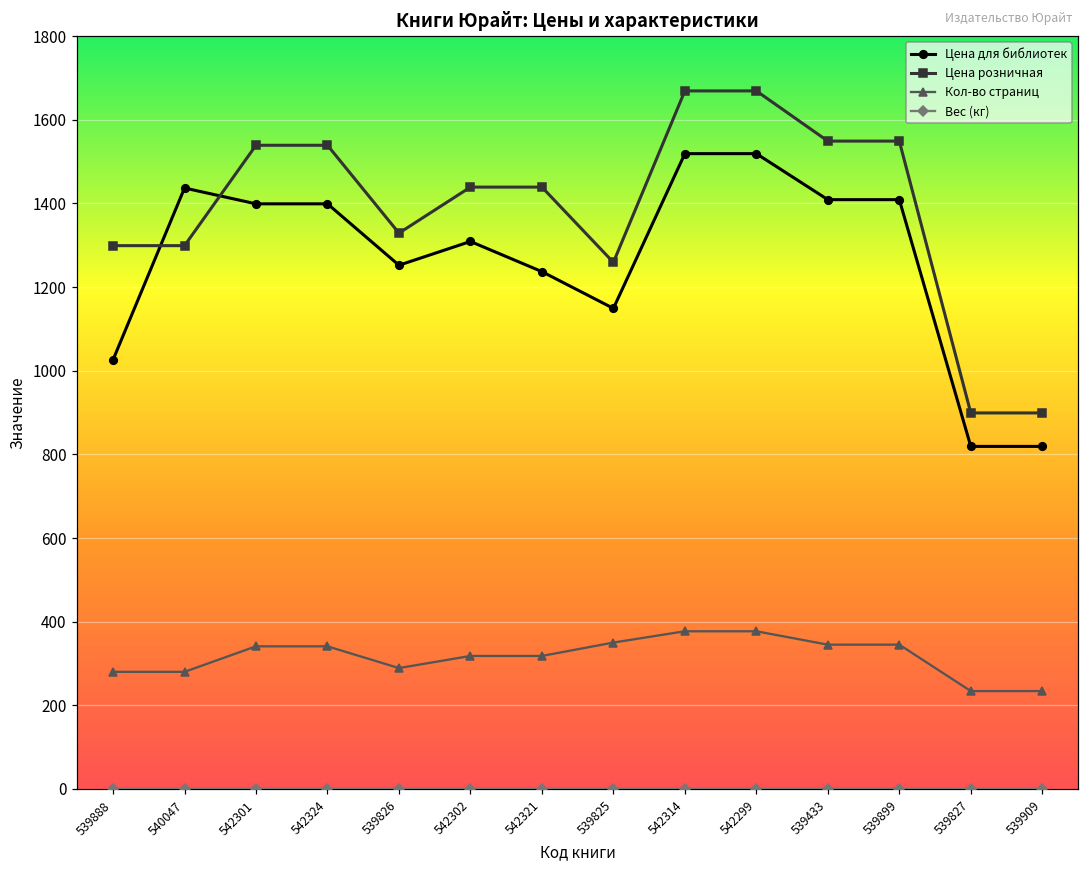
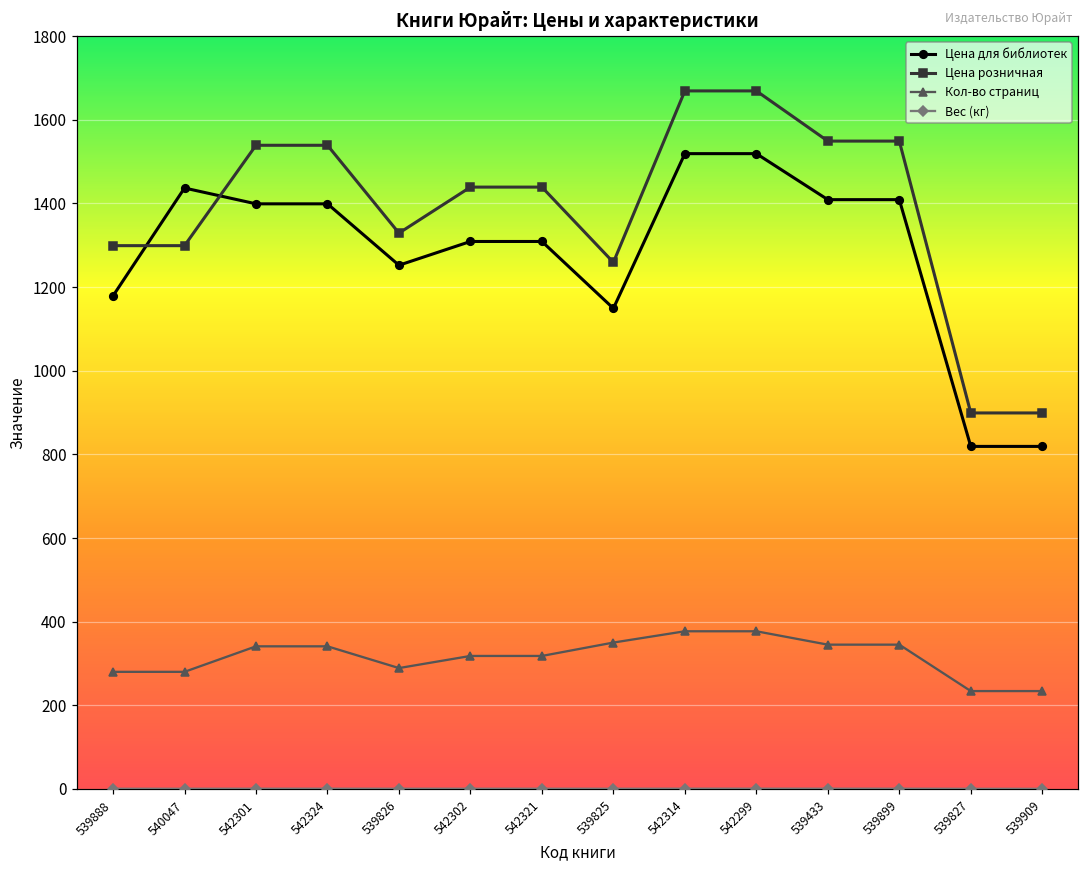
Цена для библиотек, 539888: 1030 -> 1180
Цена для библиотек, 542321: 1240 -> 1310
